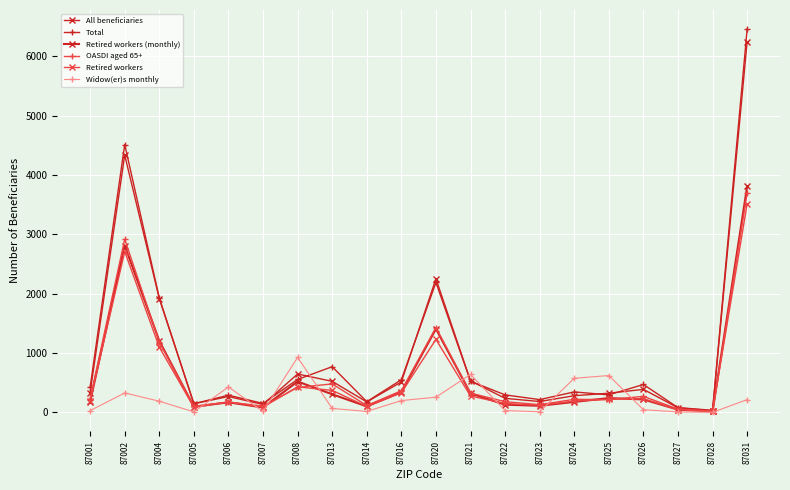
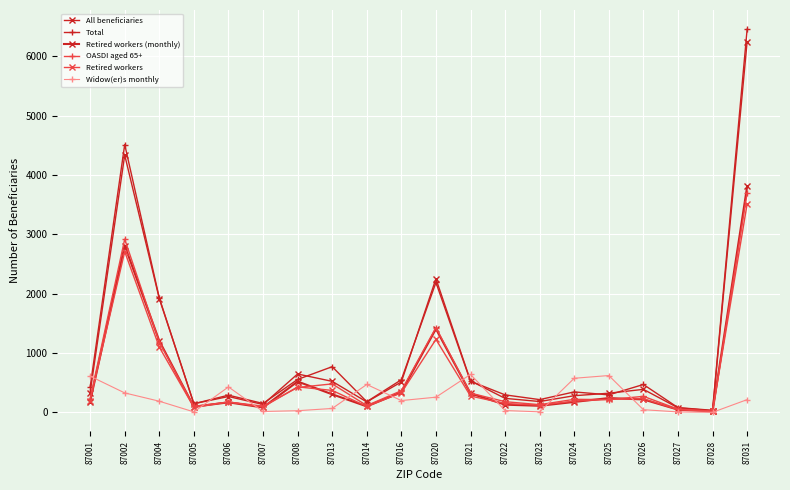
Widow(er)s monthly, 87001: 0 -> 600
Widow(er)s monthly, 87008: 900 -> 0
Widow(er)s monthly, 87014: 0 -> 500
